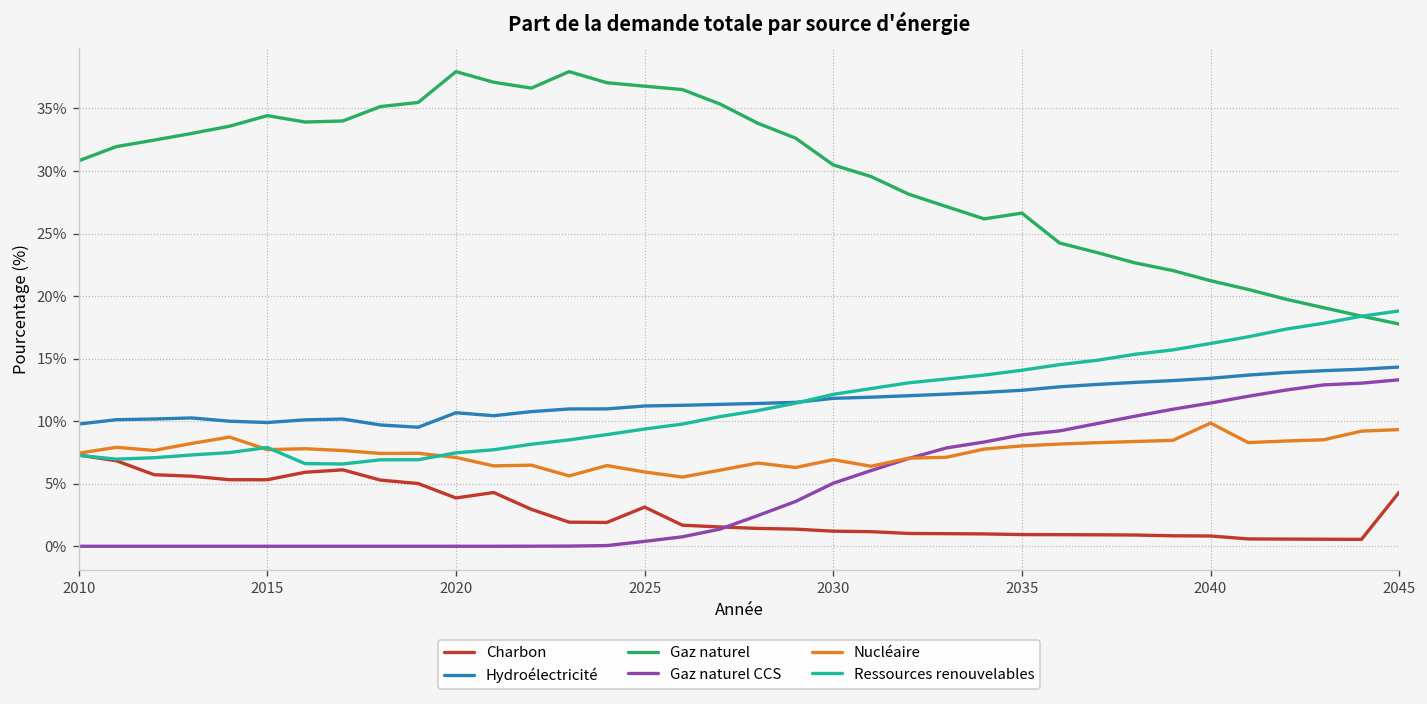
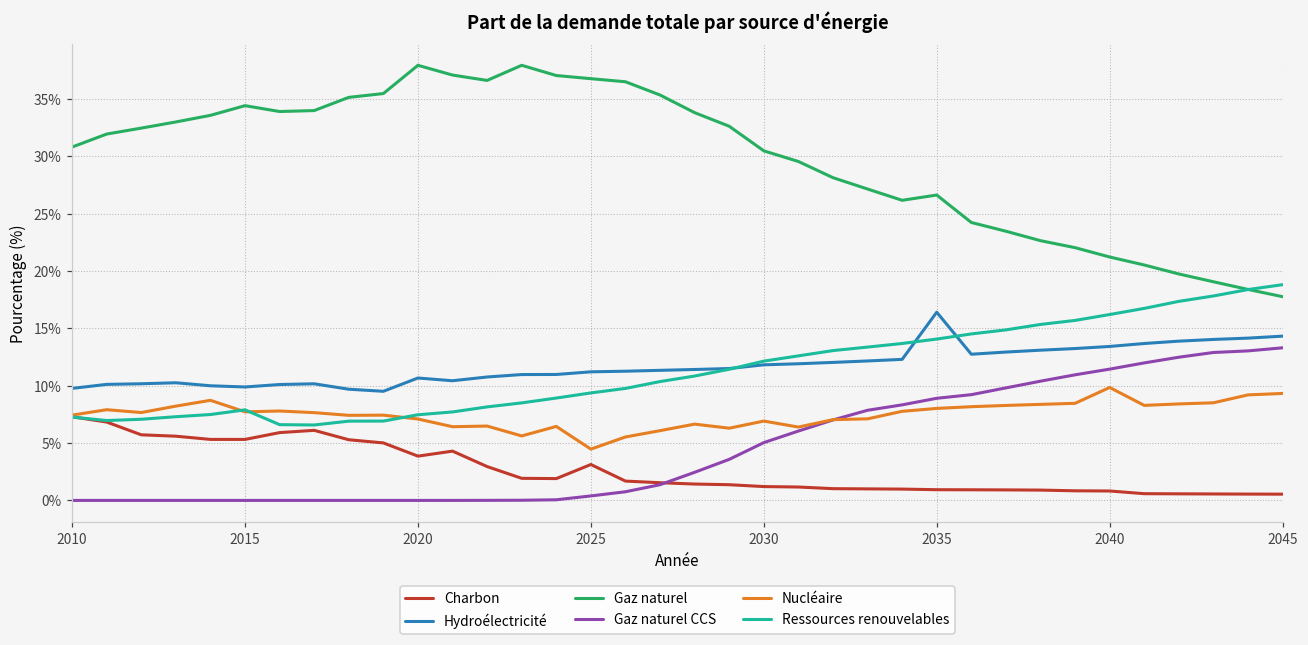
Nucléaire, 2025: 5.9% -> 4.5%
Hydroélectricité, 2035: 12.5% -> 16.4%
Charbon, 2045: 4.3% -> 0.5%
